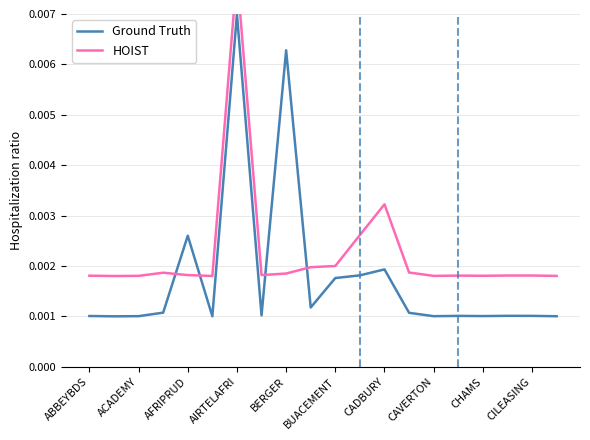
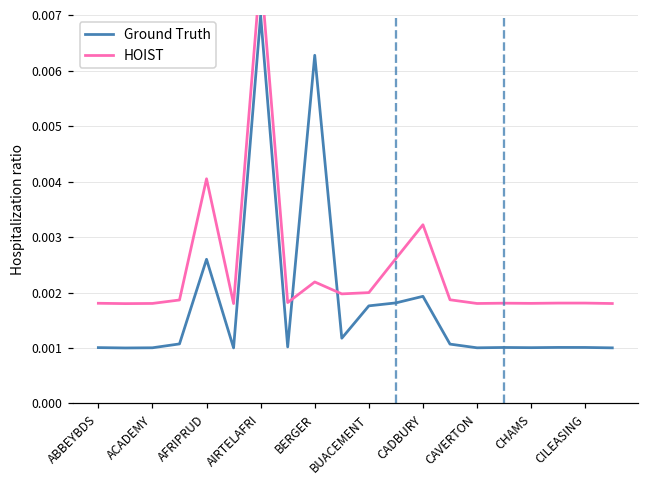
HOIST, AFRIPRUD: 0.0018 -> 0.0041
HOIST, BERGER: 0.0018 -> 0.0022
